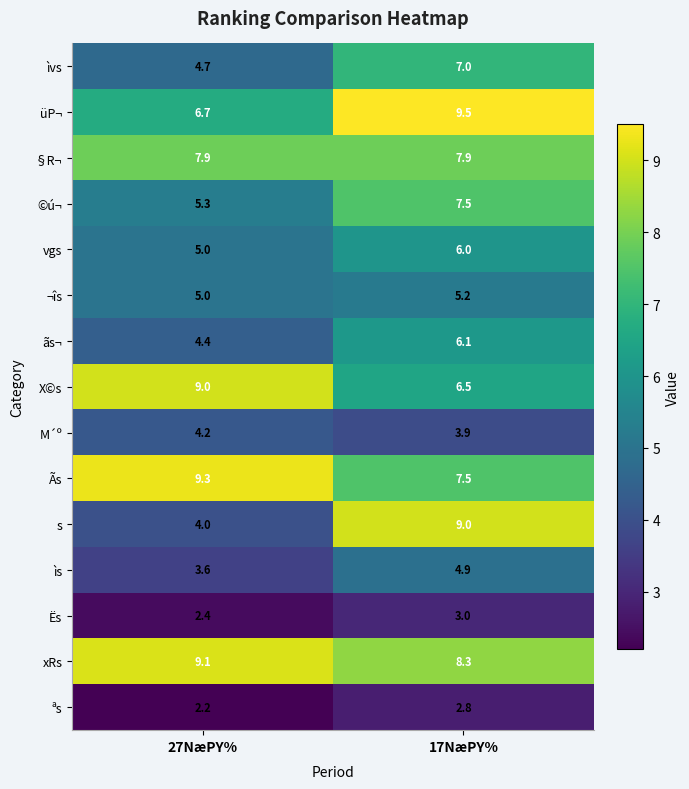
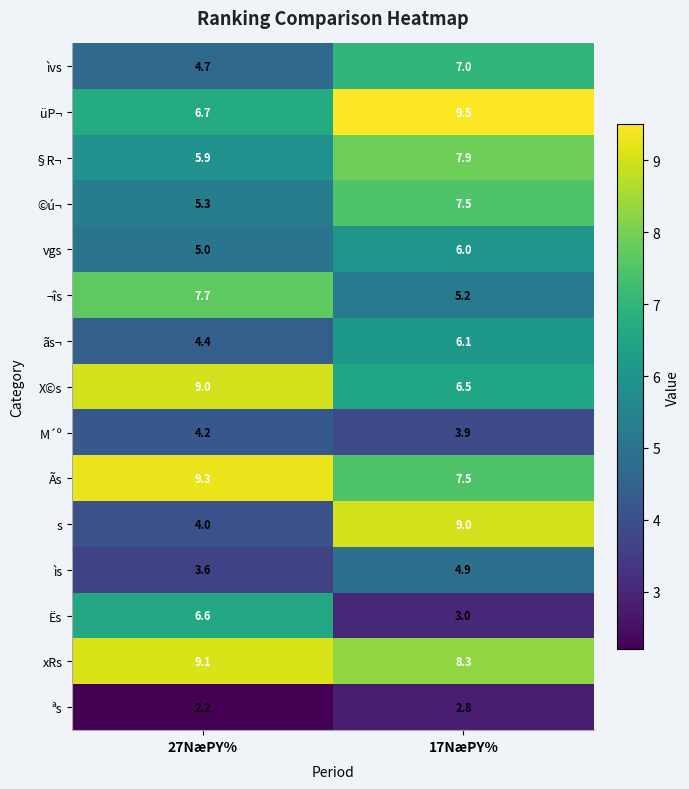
§R¬, 27NæPY%: 7.9 -> 5.9
¬îs, 27NæPY%: 5.0 -> 7.7
Ës, 27NæPY%: 2.4 -> 6.6
